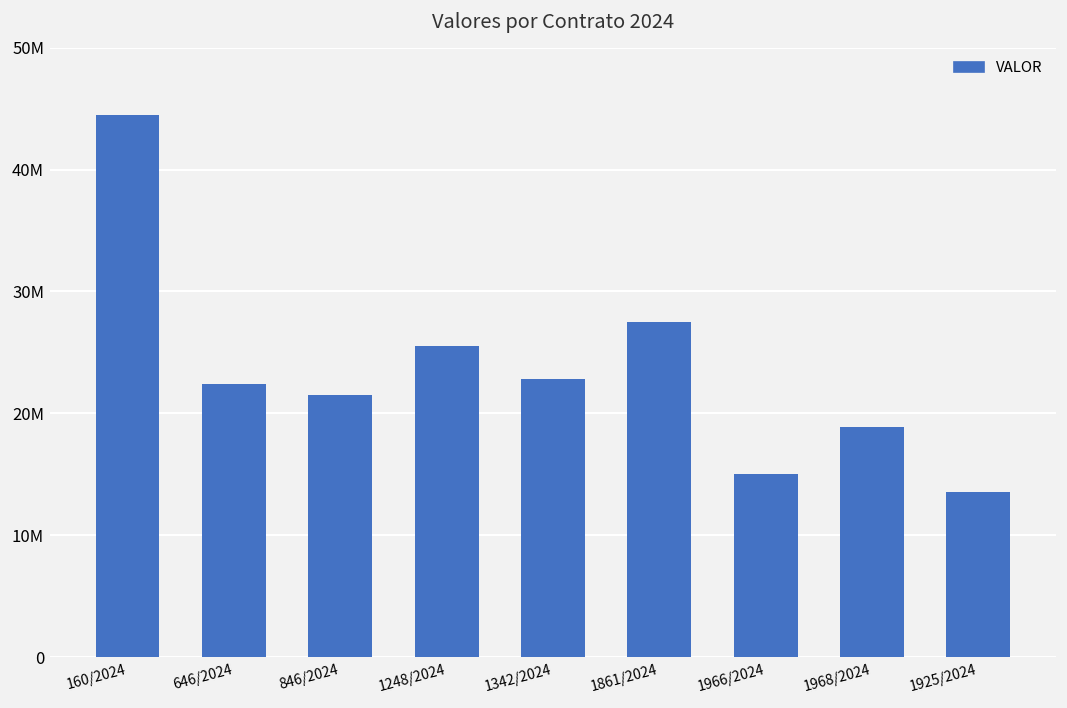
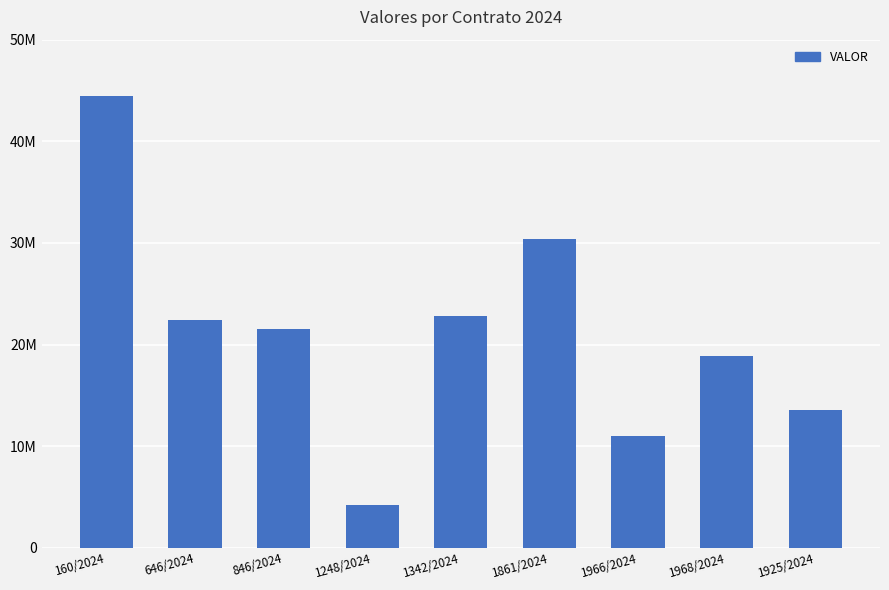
1248/2024: 25500000 -> 4200000
1861/2024: 27500000 -> 30400000
1966/2024: 15100000 -> 11000000
